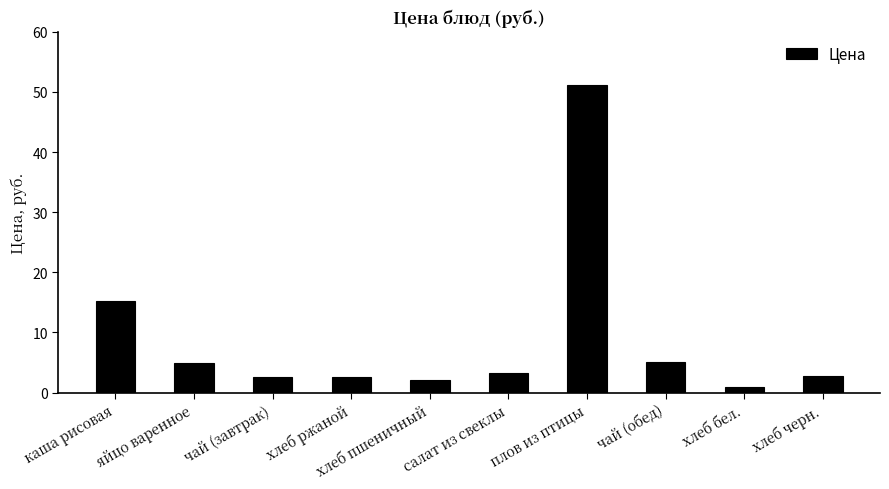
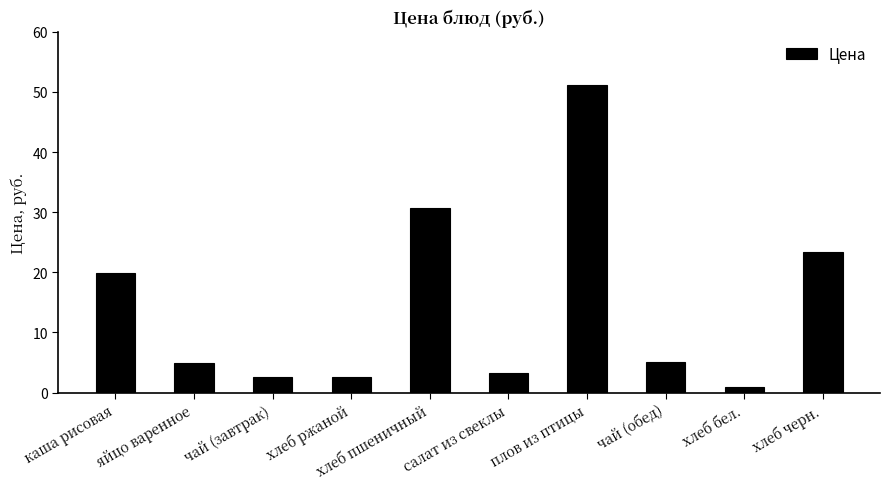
каша рисовая: 15 -> 20
хлеб пшеничный: 2 -> 31
хлеб черн.: 3 -> 23
